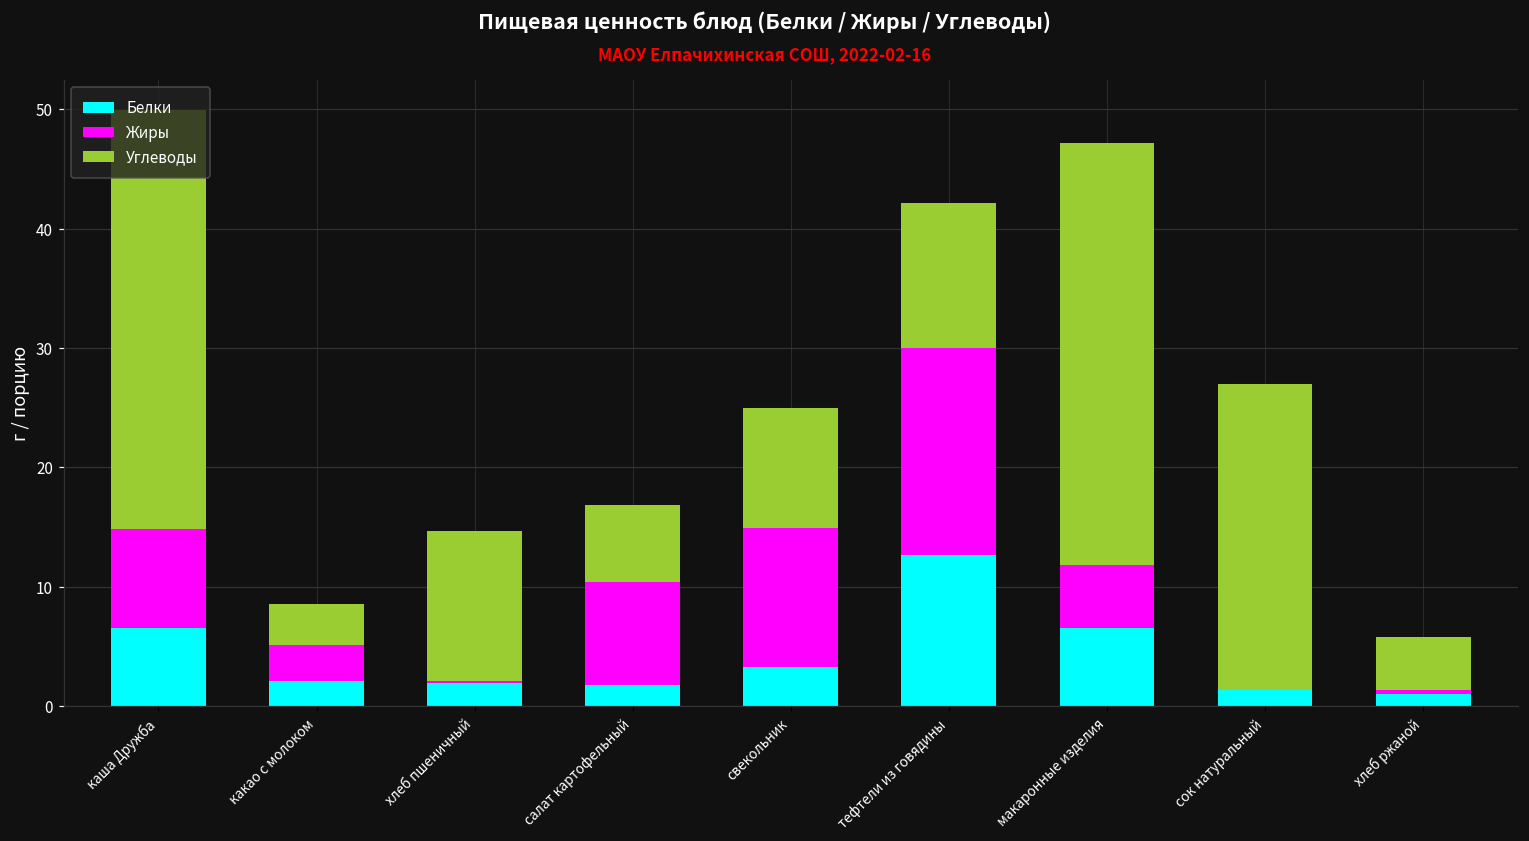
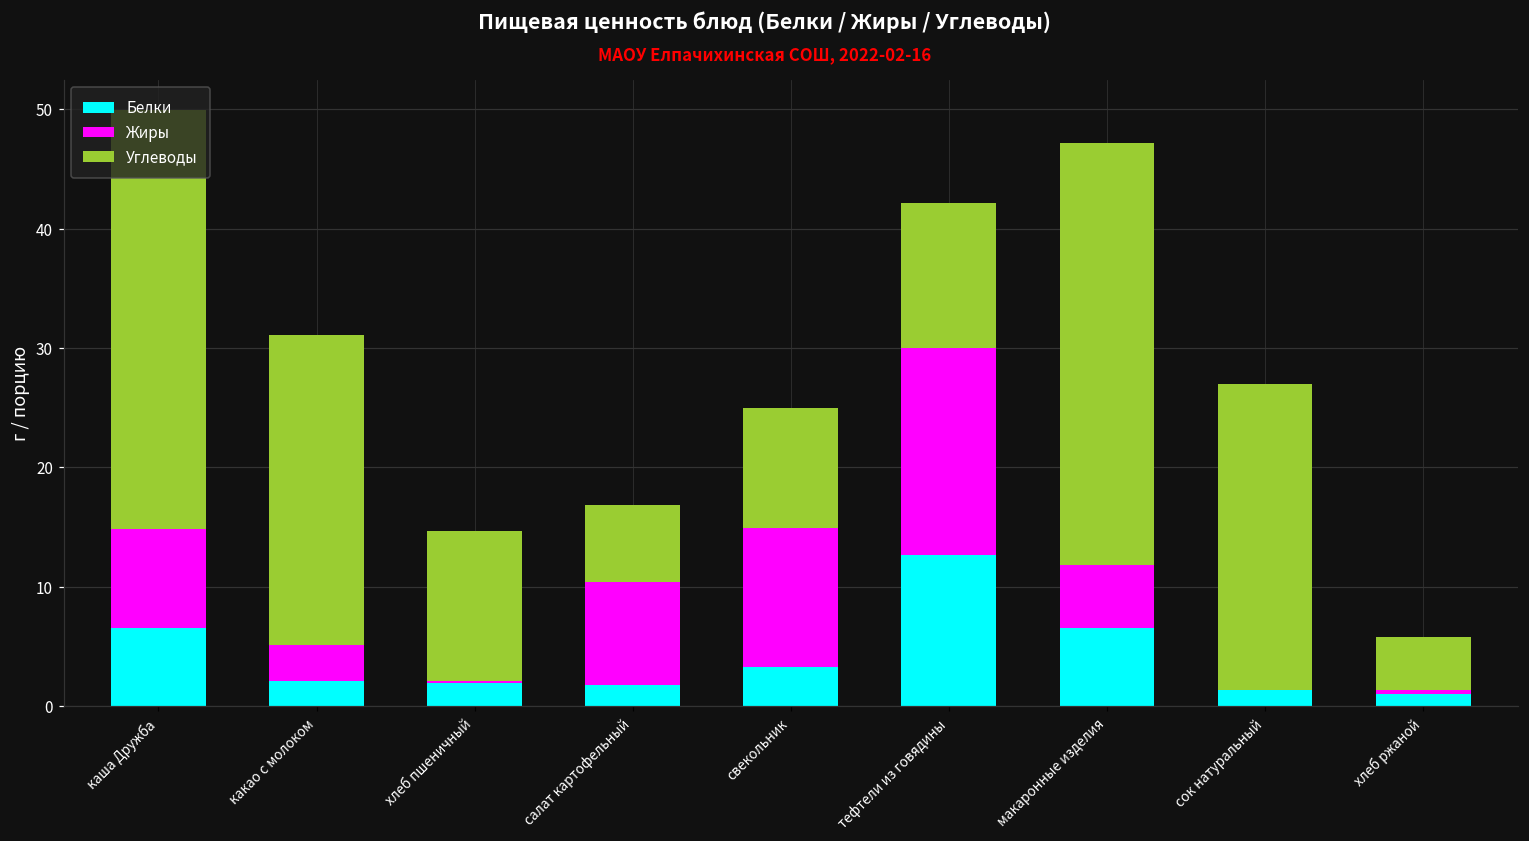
Углеводы, какао с молоком: 3.4 -> 25.9
